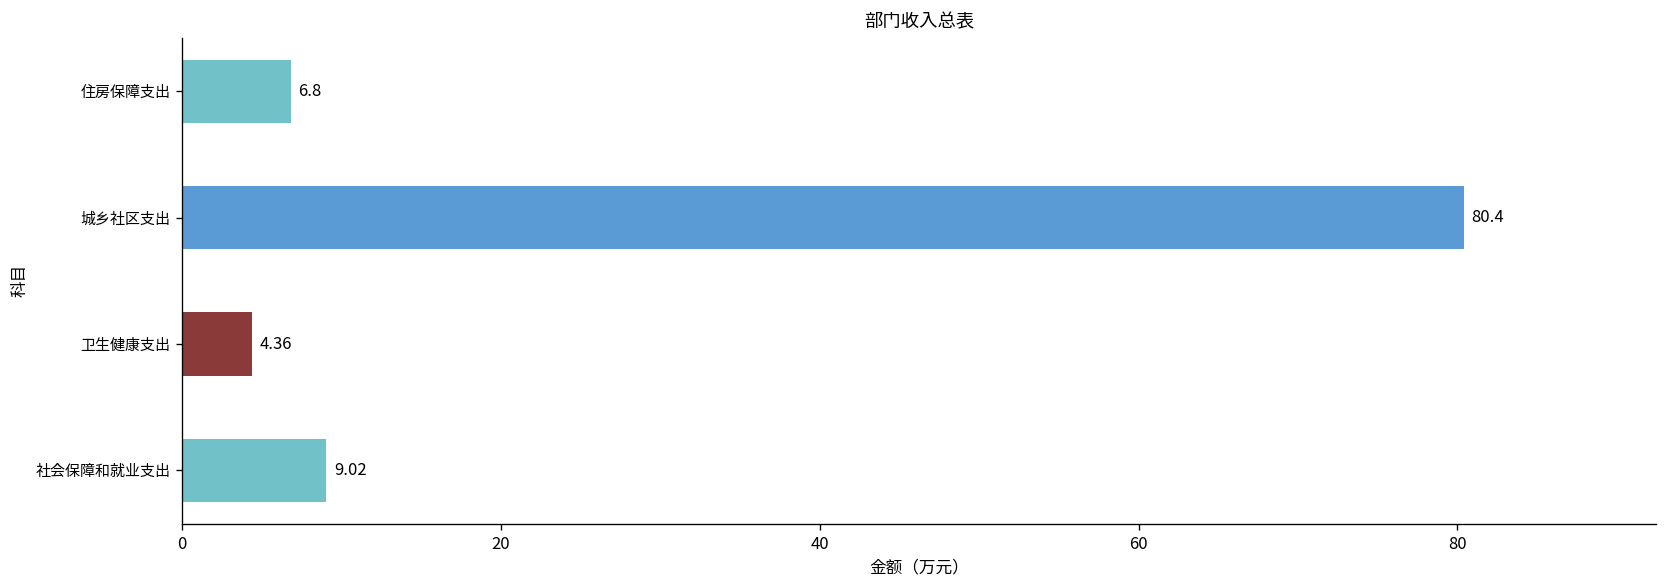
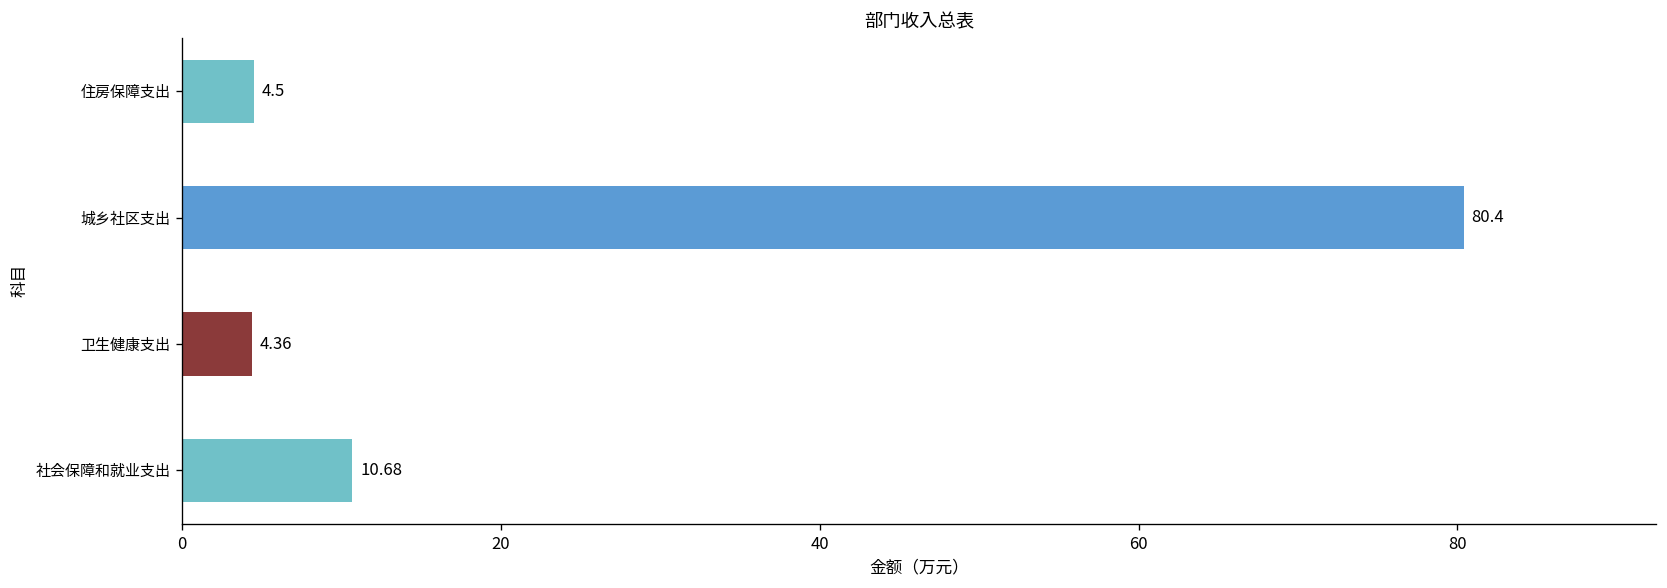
住房保障支出: 6.8 -> 4.5
社会保障和就业支出: 9.02 -> 10.68
